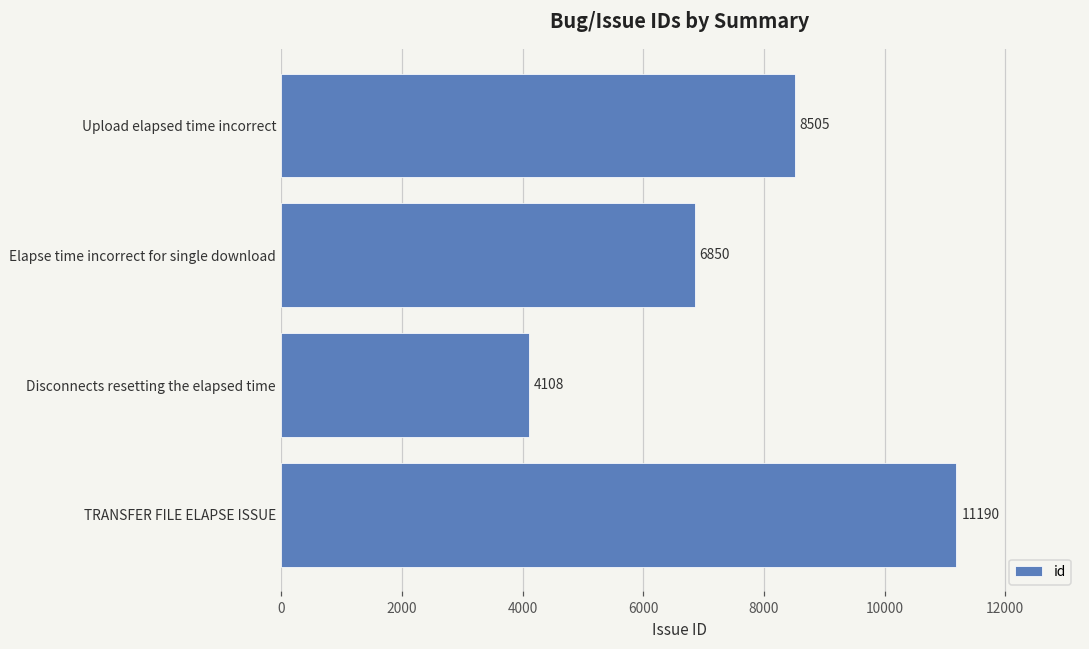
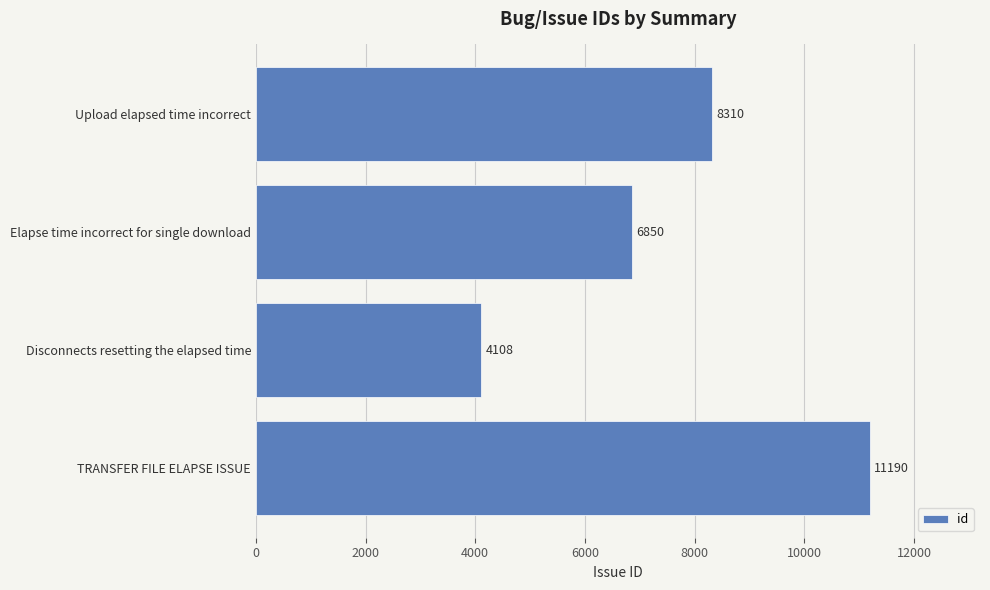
Upload elapsed time incorrect: 8505 -> 8310
